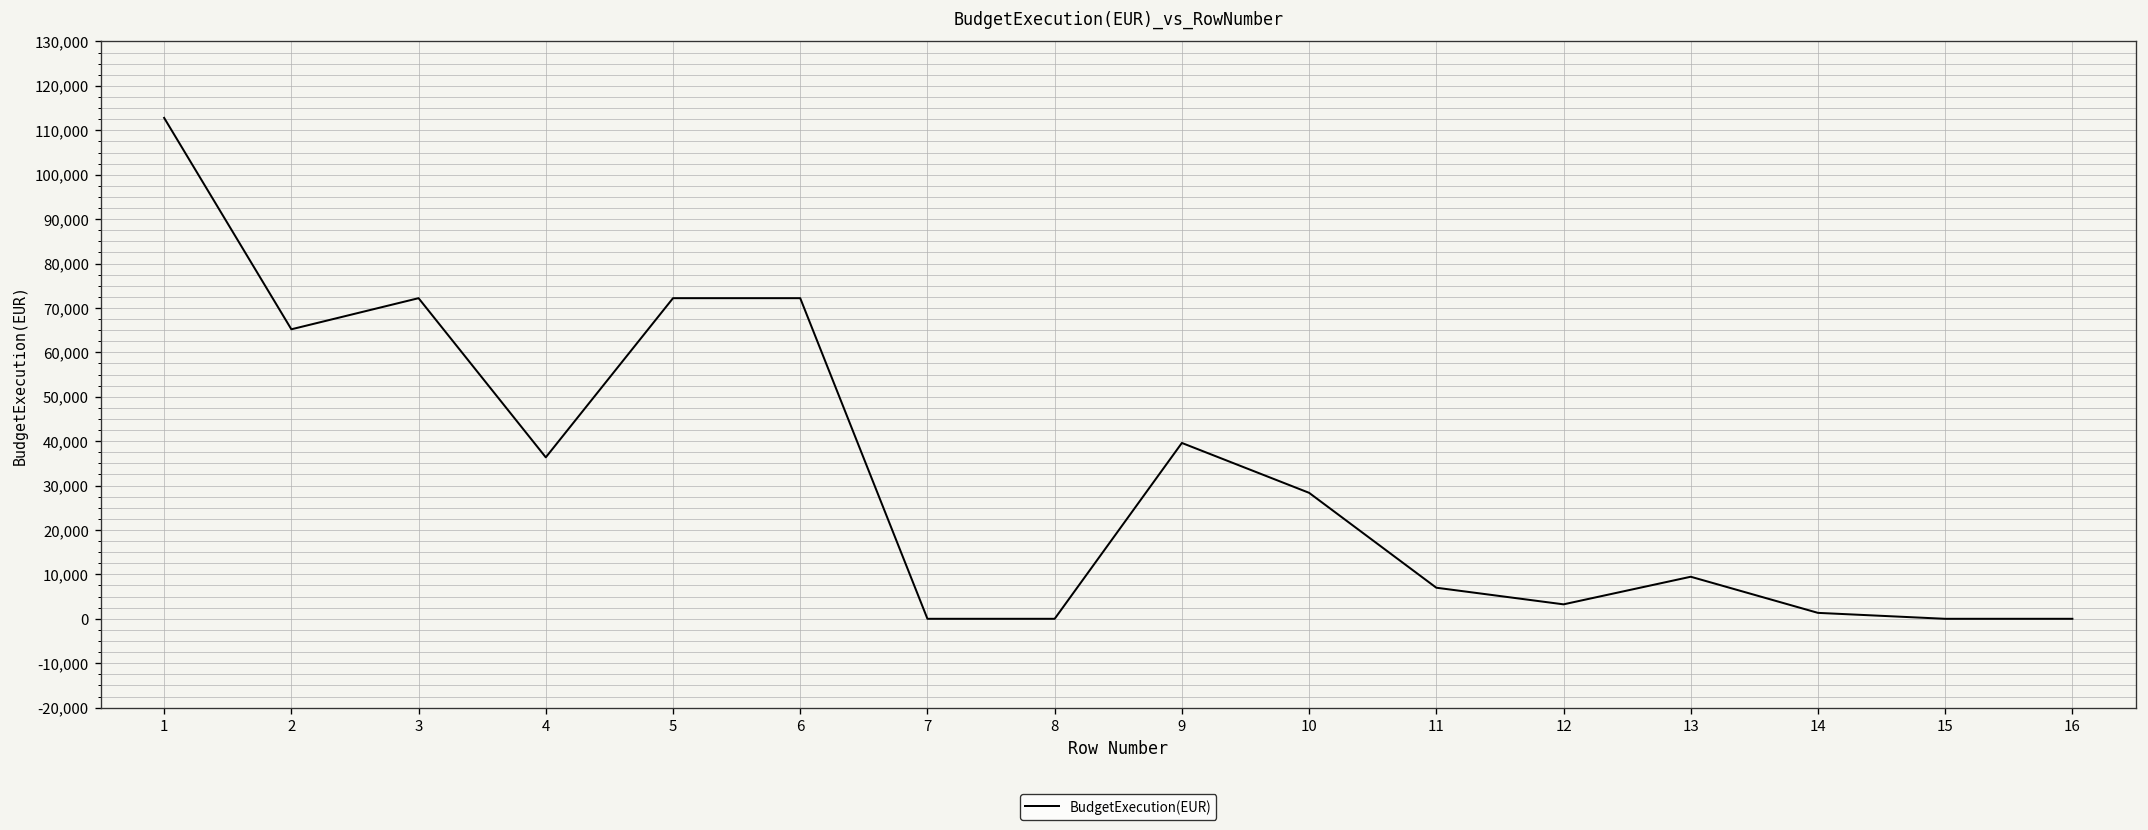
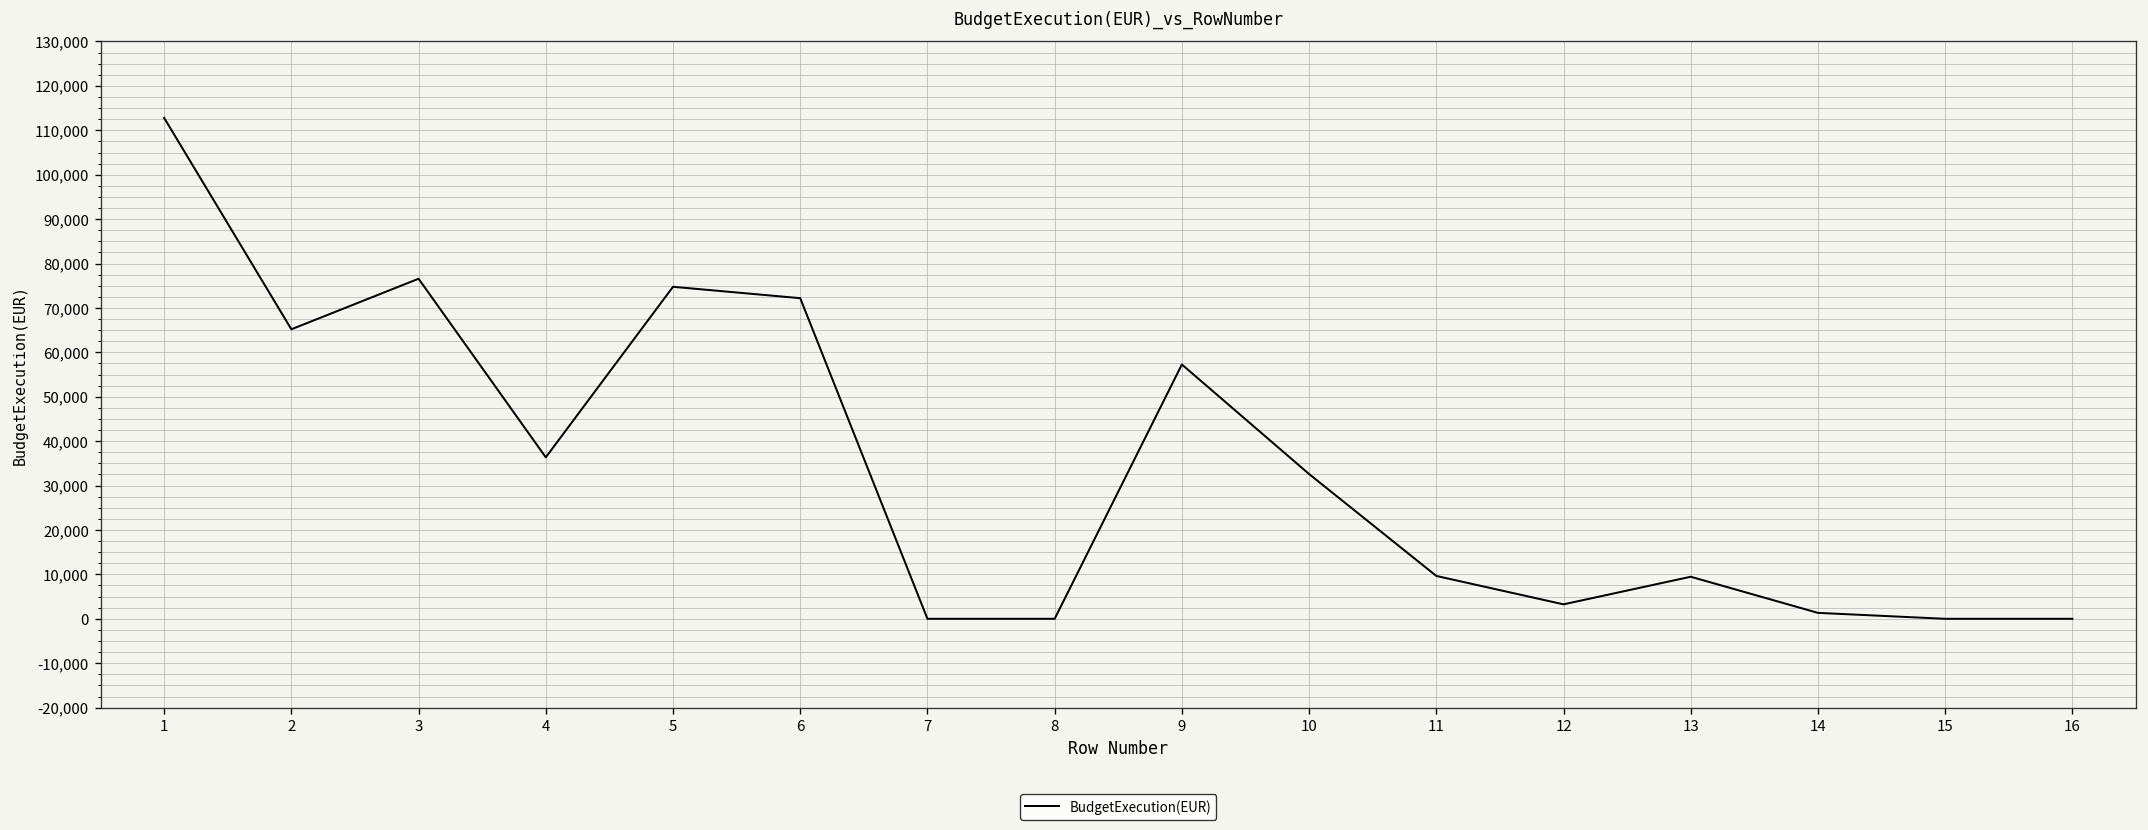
3: 72,000 -> 77,000
5: 72,000 -> 75,000
9: 40,000 -> 57,000
10: 28,000 -> 33,000
11: 7,000 -> 10,000
